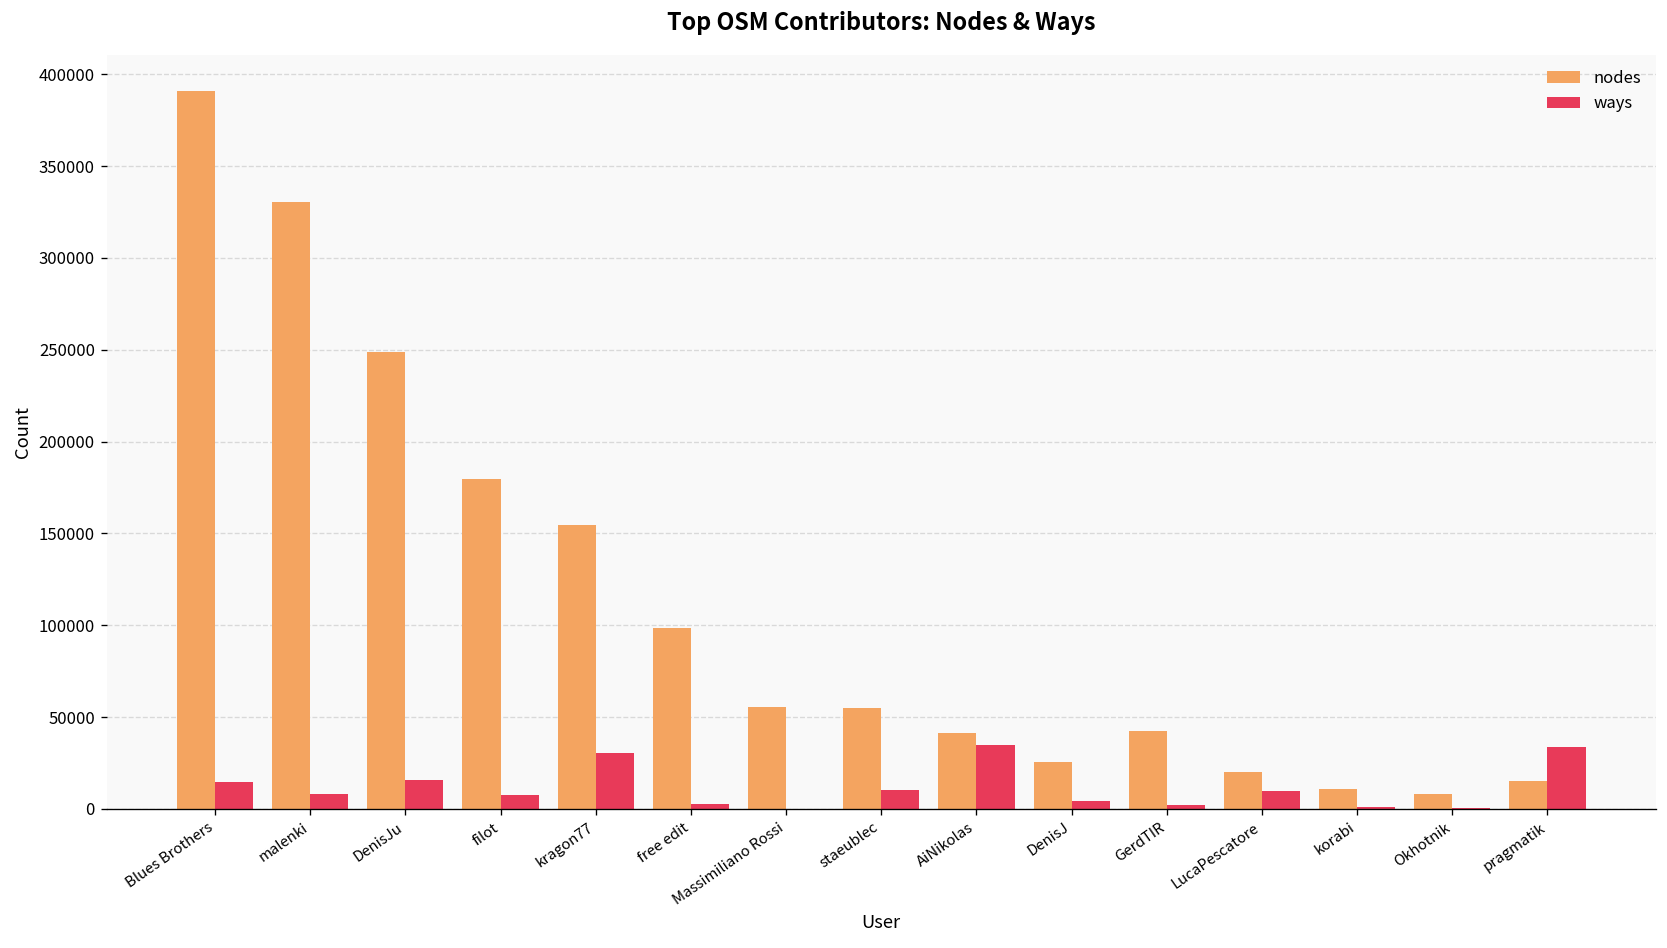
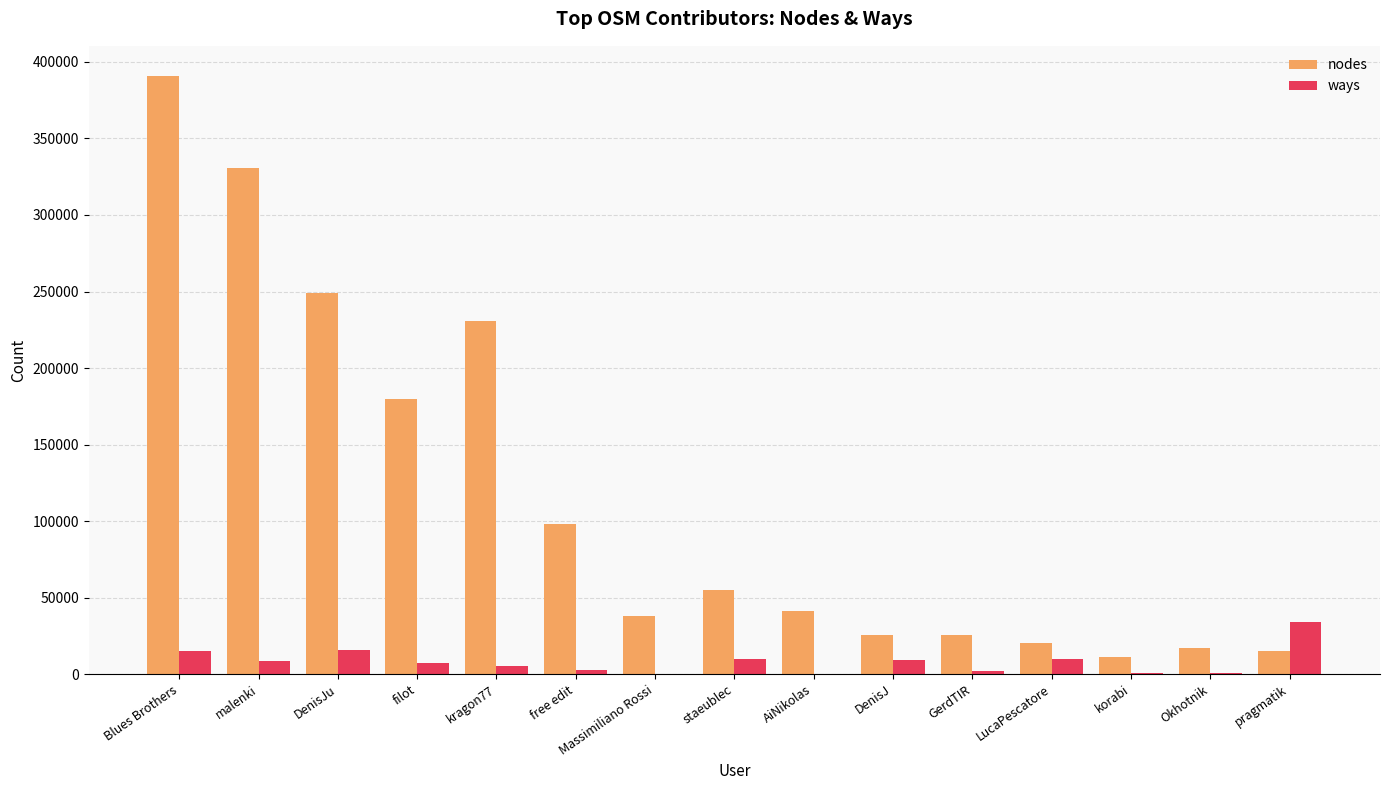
nodes, kragon77: 155000 -> 230000
ways, kragon77: 31000 -> 5000
nodes, Massimiliano Rossi: 56000 -> 38000
ways, AiNikolas: 35000 -> 0
ways, DenisJ: 4000 -> 9000
nodes, GerdTIR: 42000 -> 25000
nodes, Okhotnik: 8000 -> 17000
